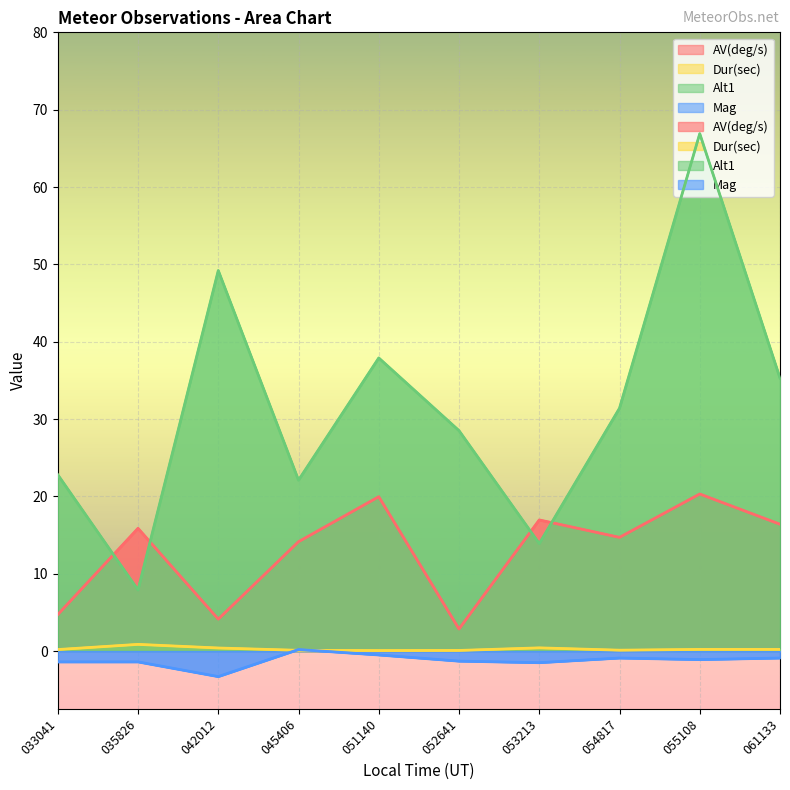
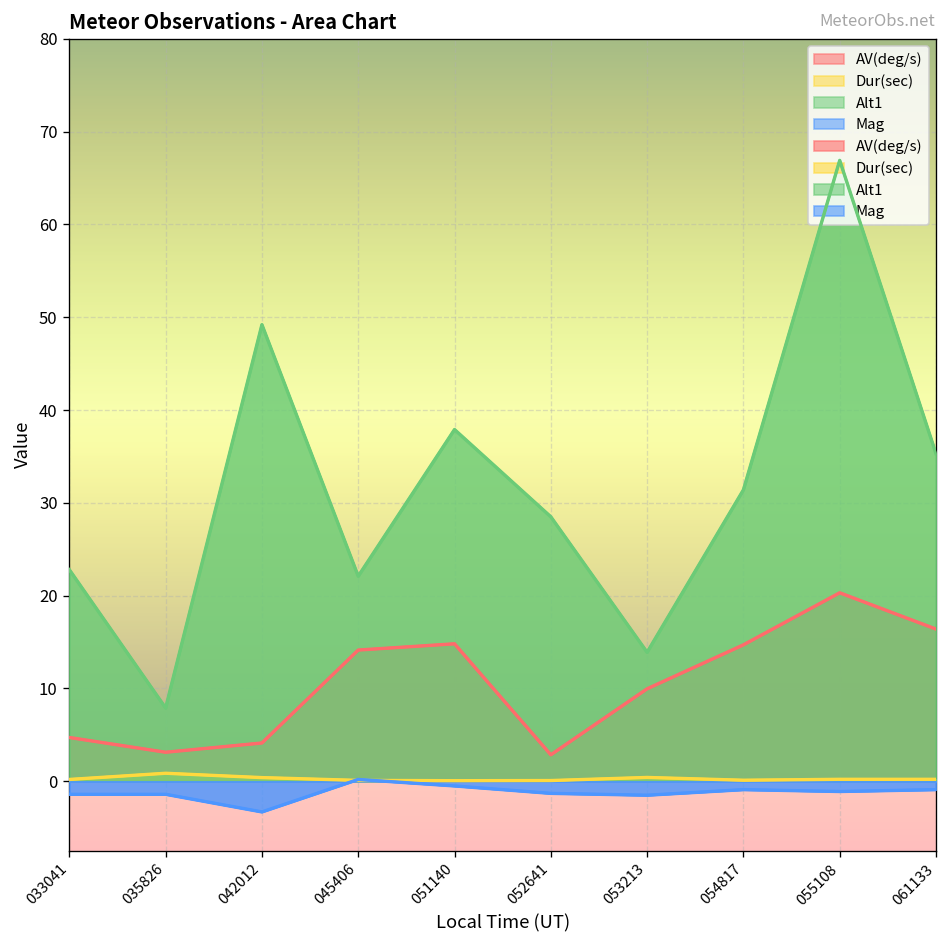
AV(deg/s), 035826: 16 -> 3
AV(deg/s), 051140: 20 -> 15
AV(deg/s), 053213: 17 -> 10
